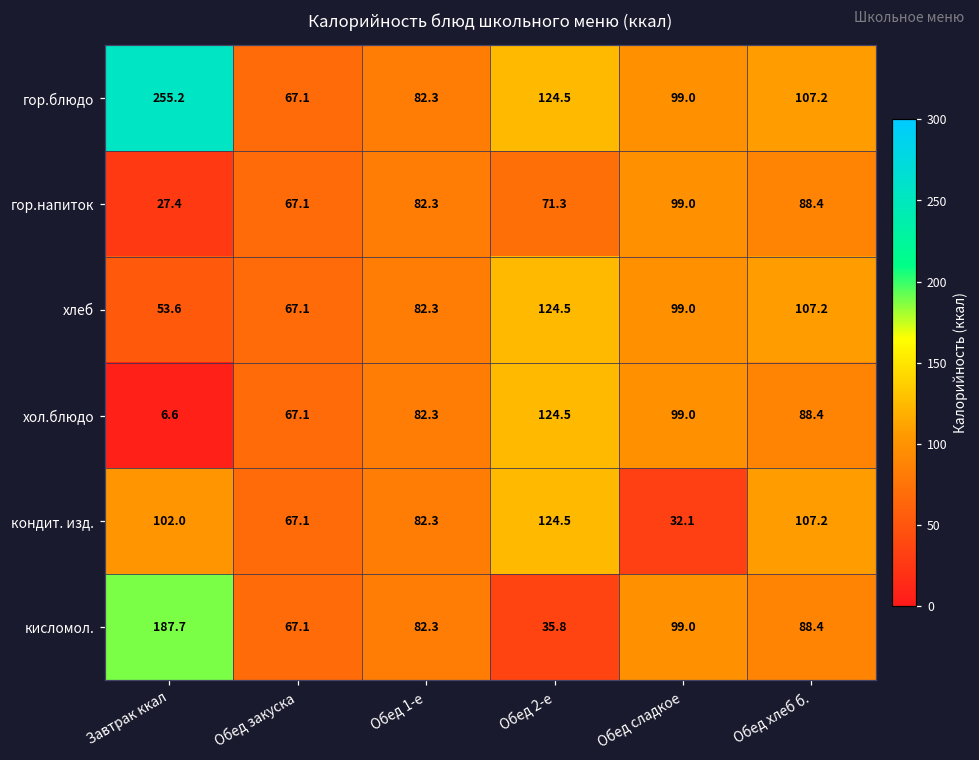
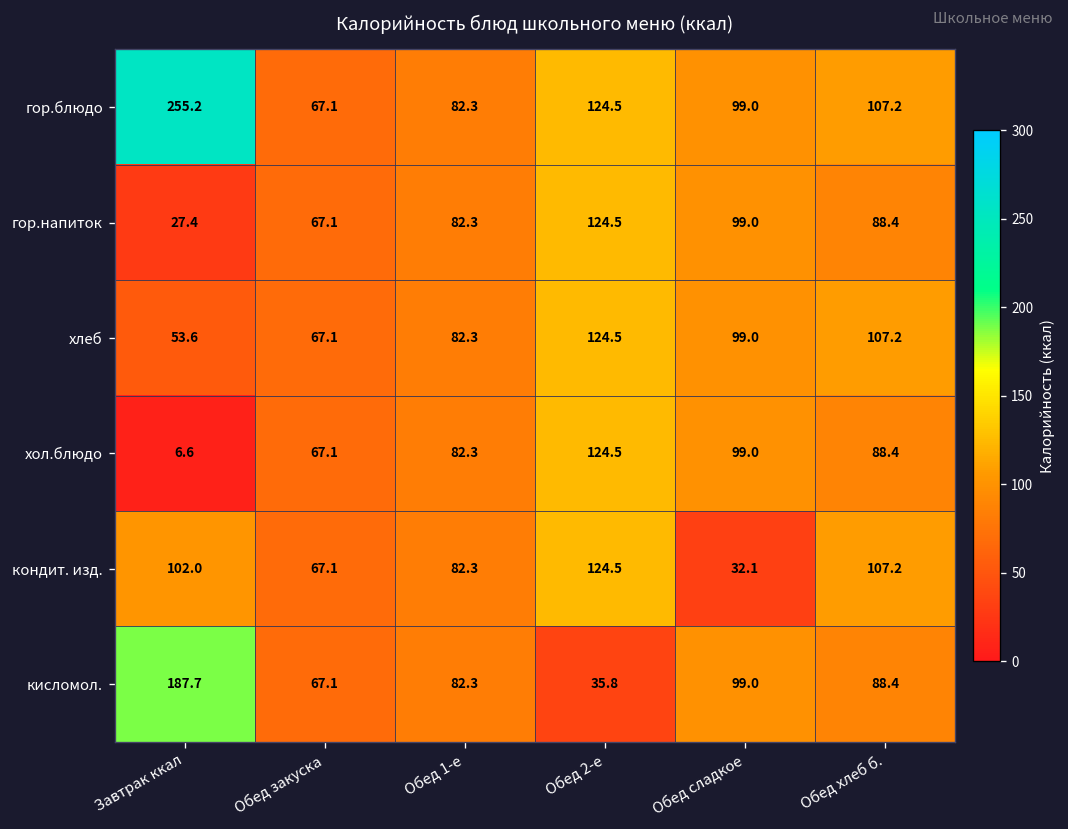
гор.напиток, Обед 2-е: 71.3 -> 124.5
